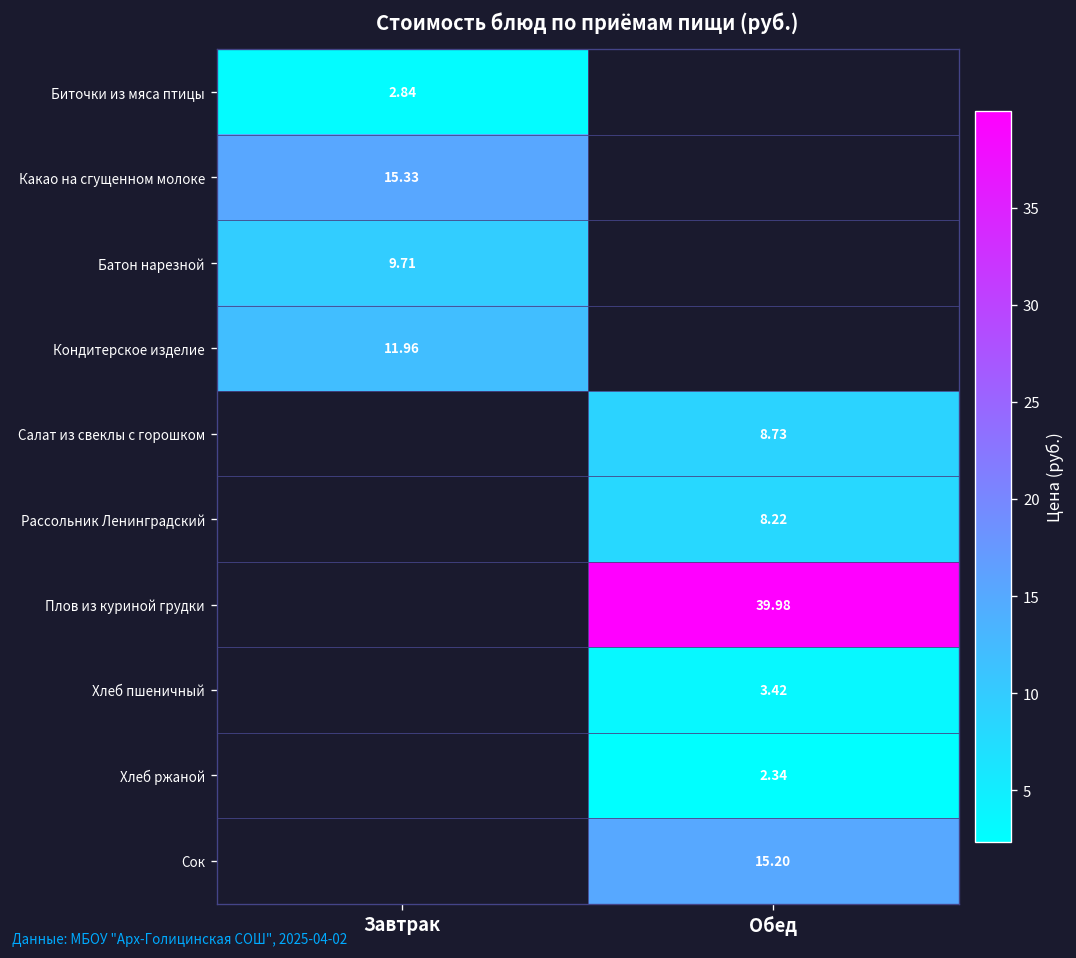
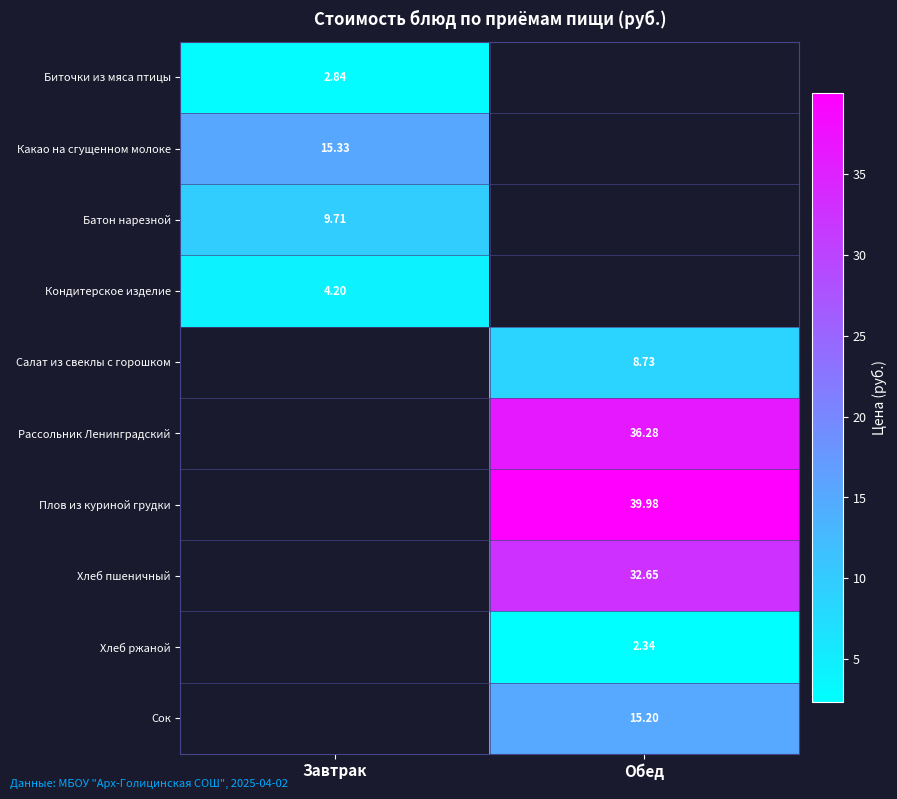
Кондитерское изделие, Завтрак: 11.96 -> 4.20
Рассольник Ленинградский, Обед: 8.22 -> 36.28
Хлеб пшеничный, Обед: 3.42 -> 32.65
